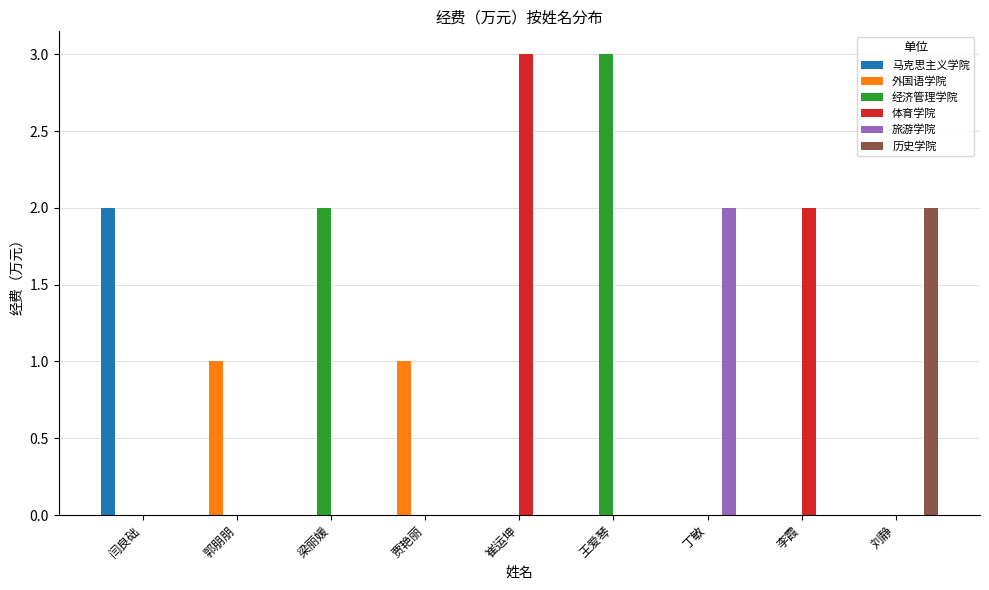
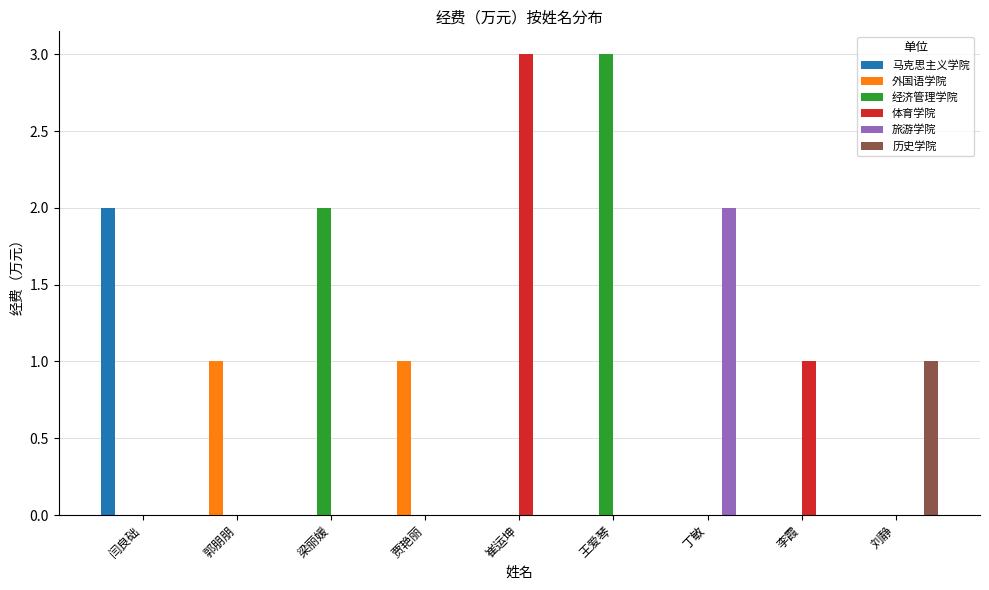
体育学院, 李霞: 2 -> 1
历史学院, 刘静: 2 -> 1
